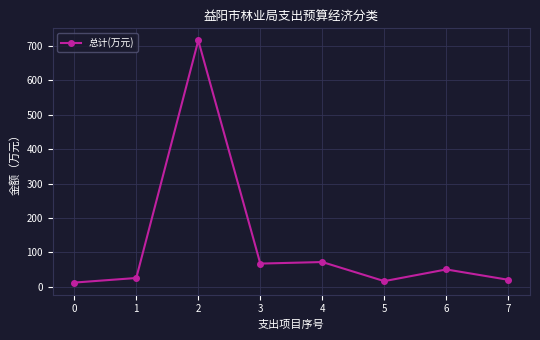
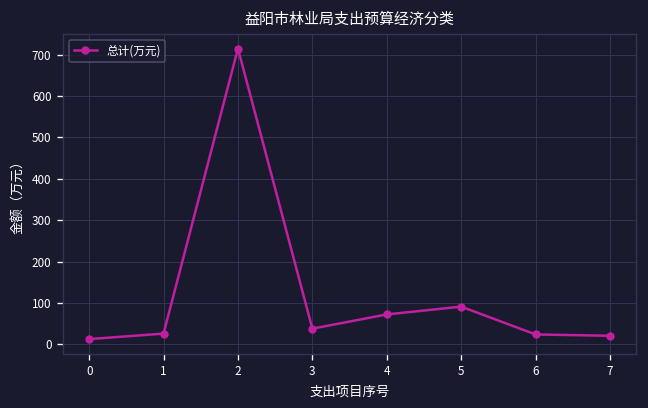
3: 70 -> 40
5: 20 -> 90
6: 50 -> 20
